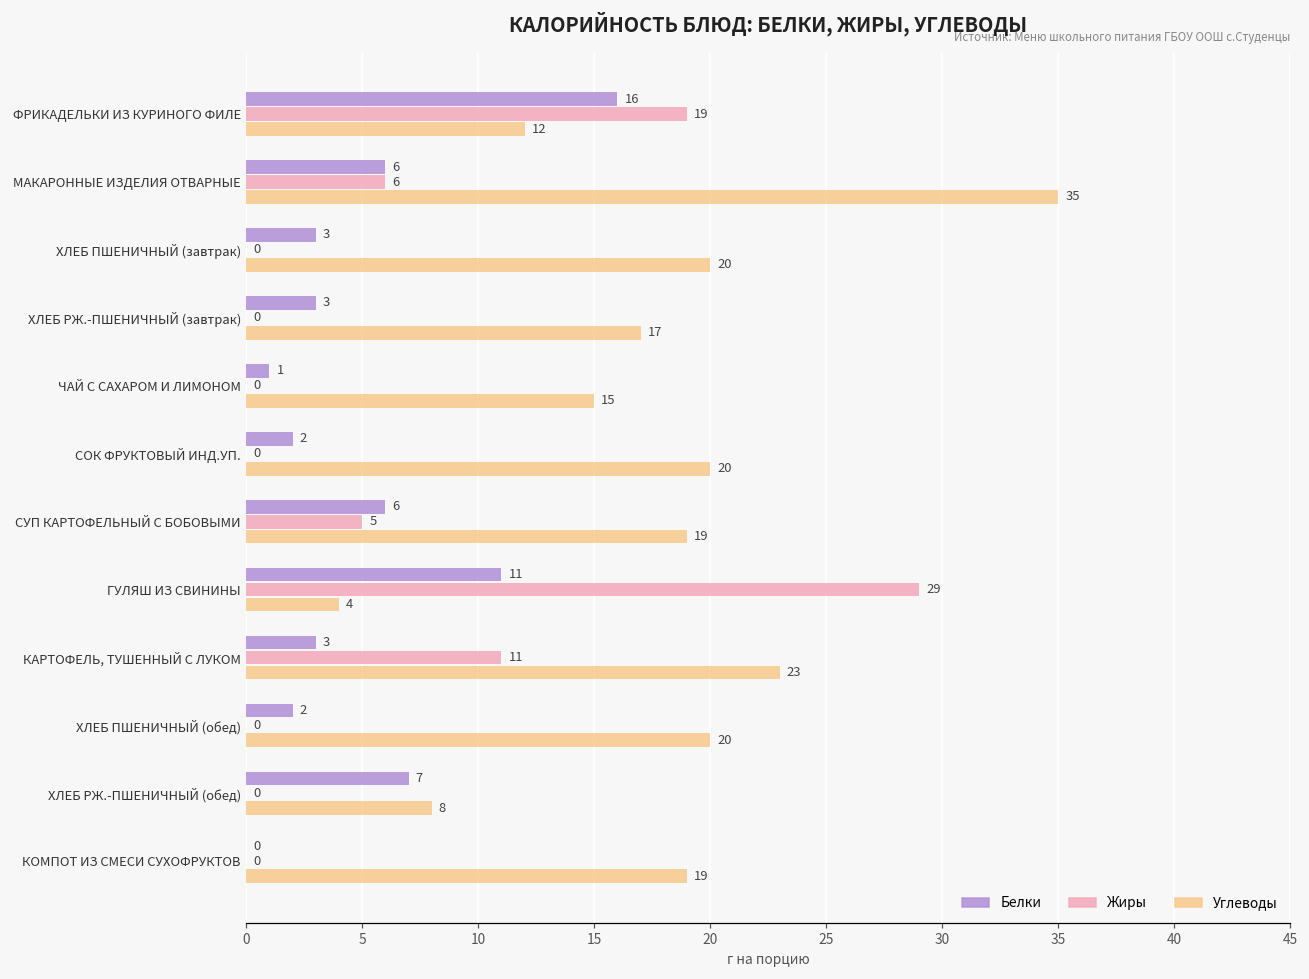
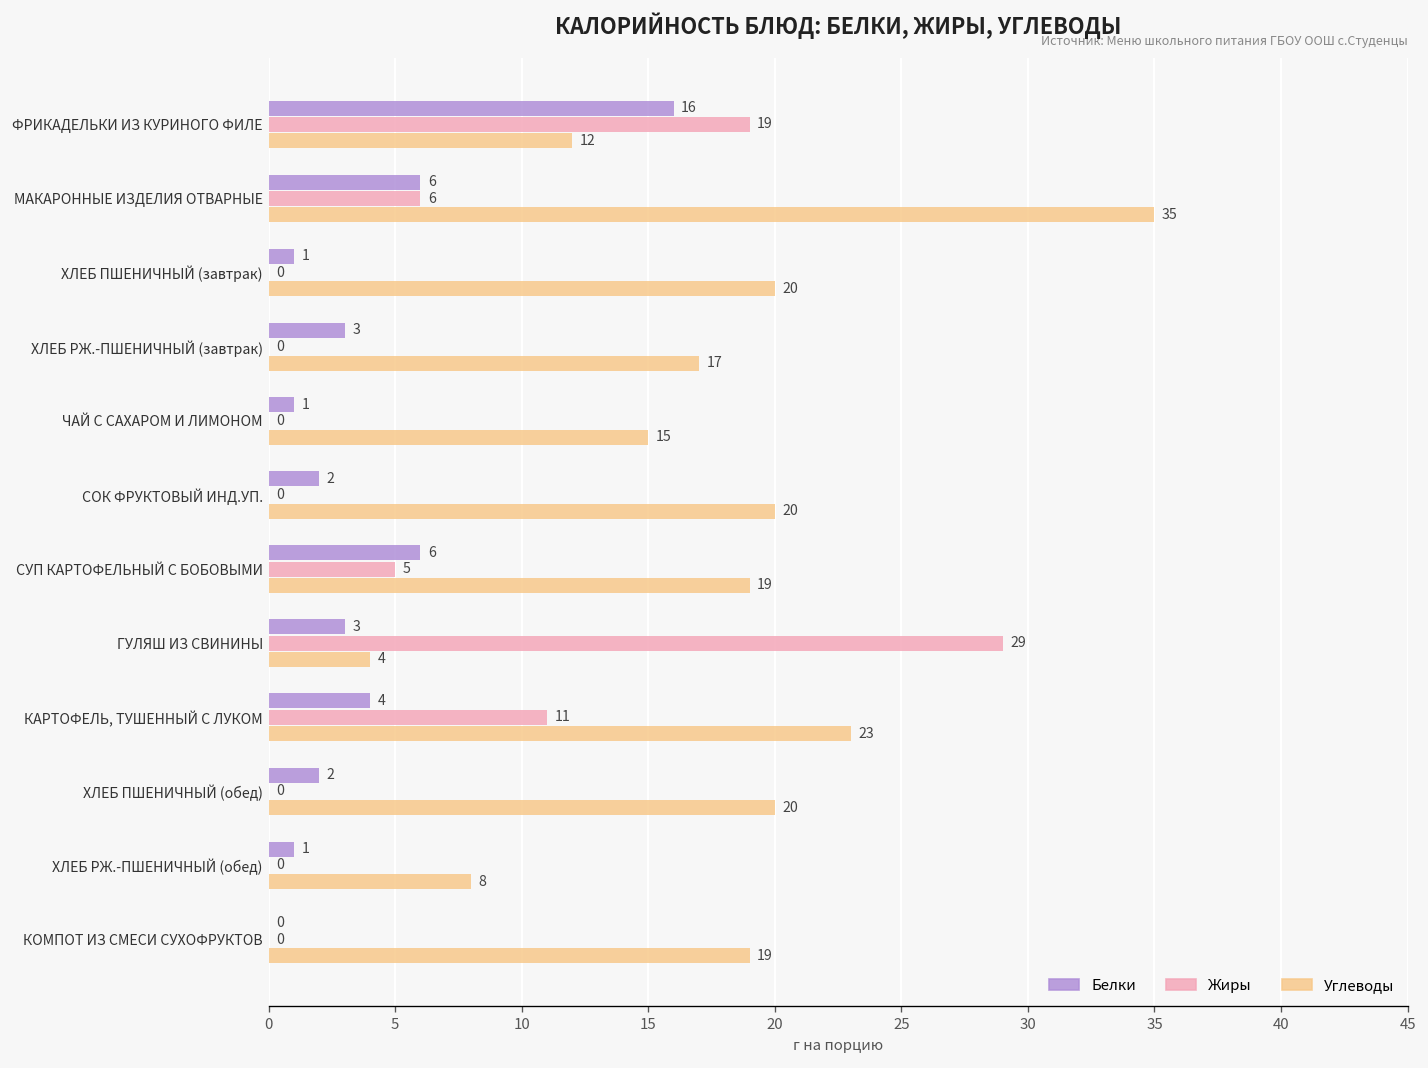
Белки, ХЛЕБ ПШЕНИЧНЫЙ (завтрак): 3 -> 1
Белки, ГУЛЯШ ИЗ СВИНИНЫ: 11 -> 3
Белки, КАРТОФЕЛЬ, ТУШЕННЫЙ С ЛУКОМ: 3 -> 4
Белки, ХЛЕБ РЖ.-ПШЕНИЧНЫЙ (обед): 7 -> 1
